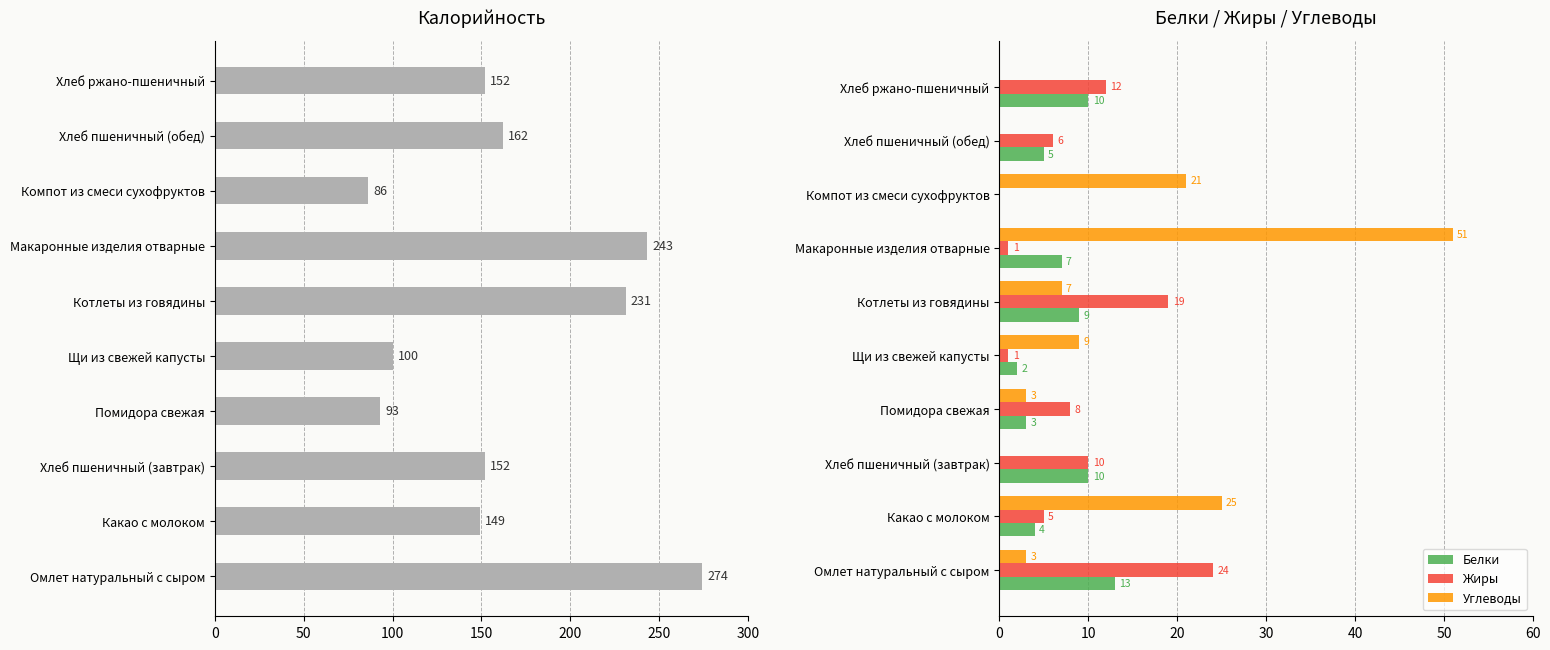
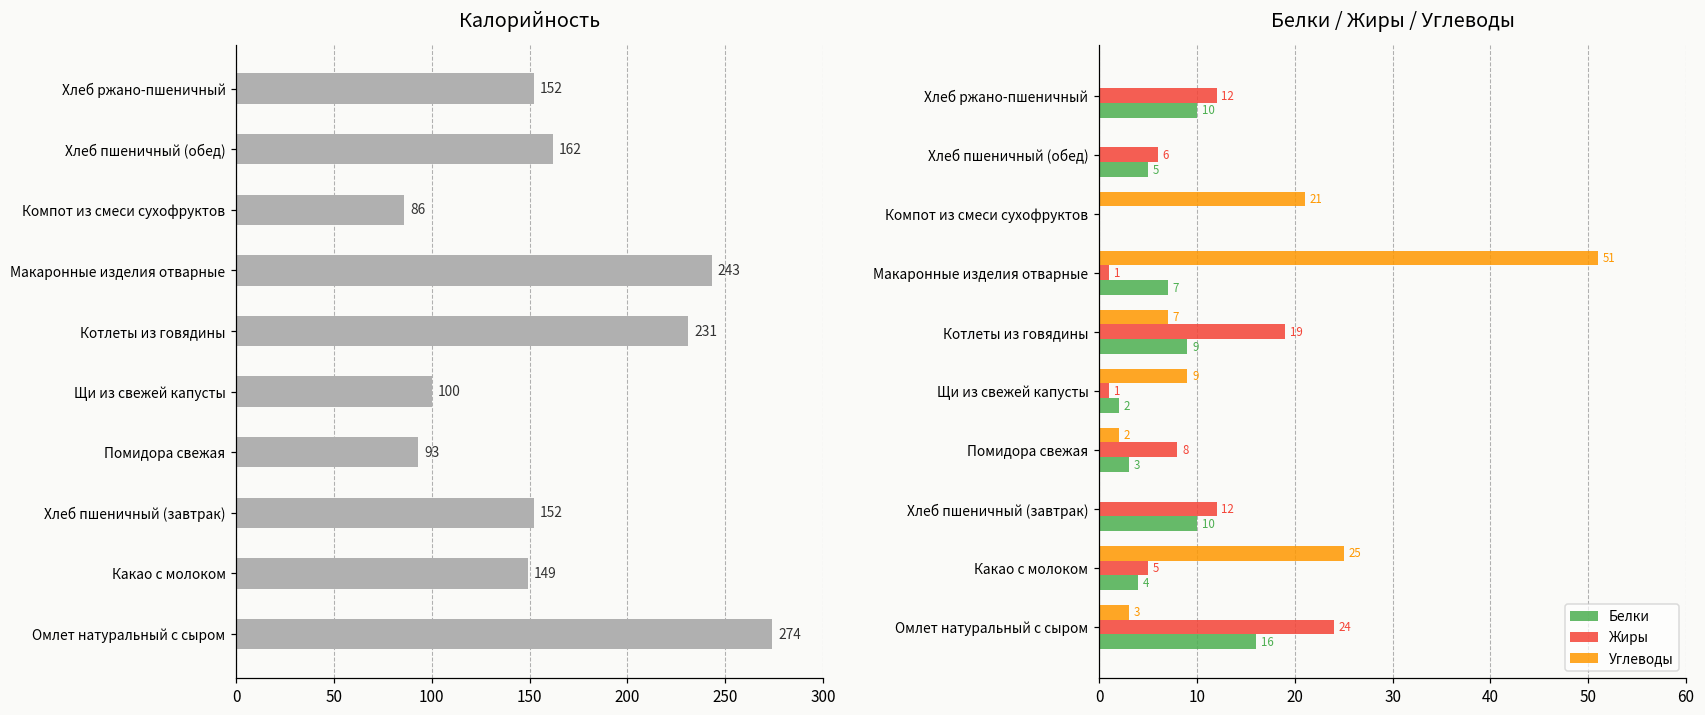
Белки / Жиры / Углеводы, Углеводы, Помидора свежая: 3 -> 2
Белки / Жиры / Углеводы, Жиры, Хлеб пшеничный (завтрак): 10 -> 12
Белки / Жиры / Углеводы, Белки, Омлет натуральный с сыром: 13 -> 16
